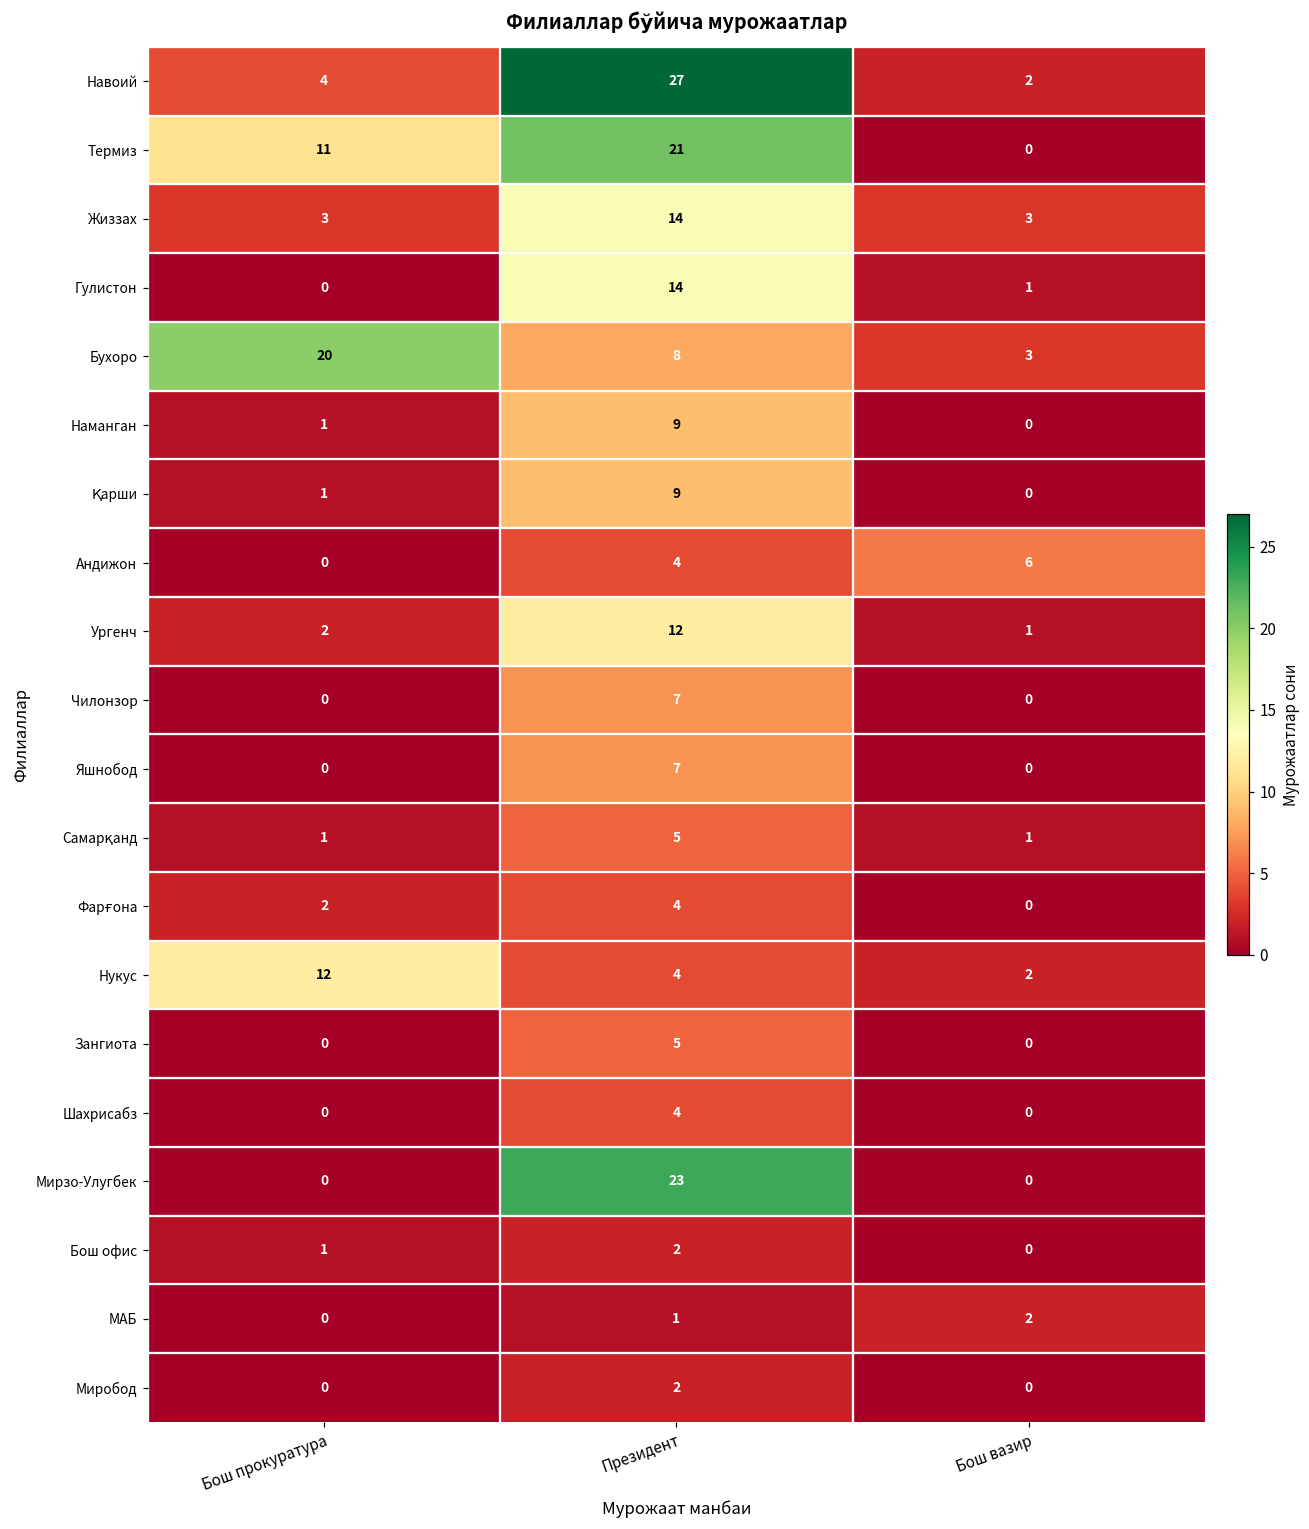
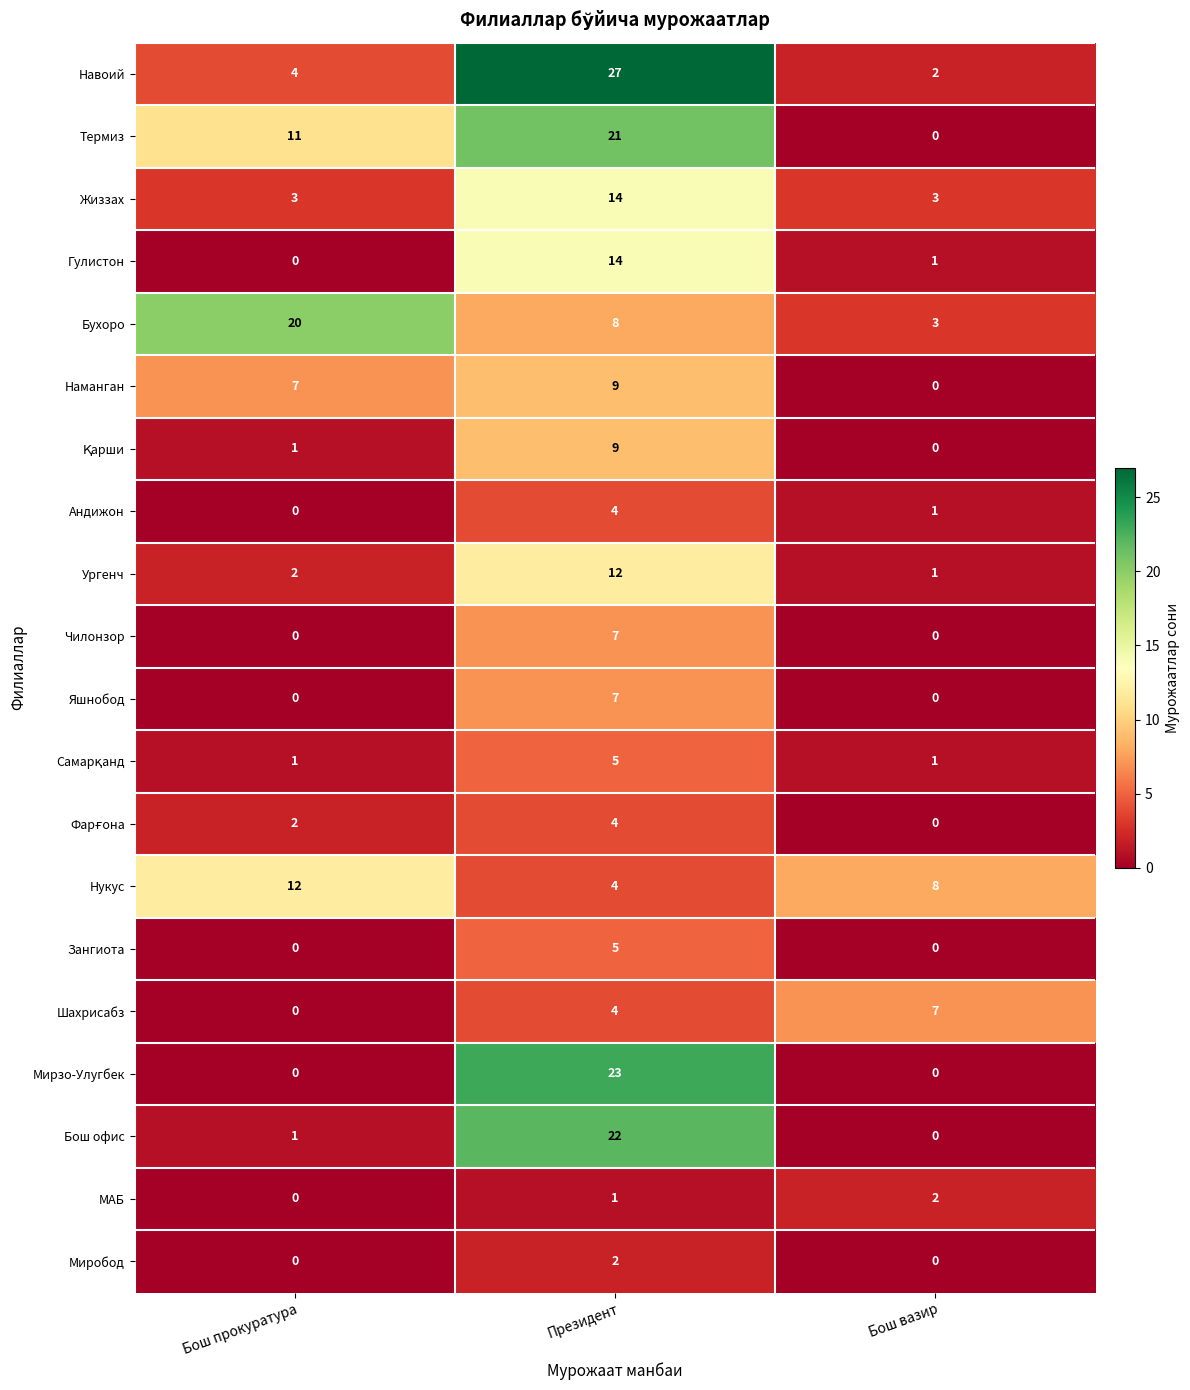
Наманган, Бош прокуратура: 1 -> 7
Андижон, Бош вазир: 6 -> 1
Нукус, Бош вазир: 2 -> 8
Шахрисабз, Бош вазир: 0 -> 7
Бош офис, Президент: 2 -> 22
